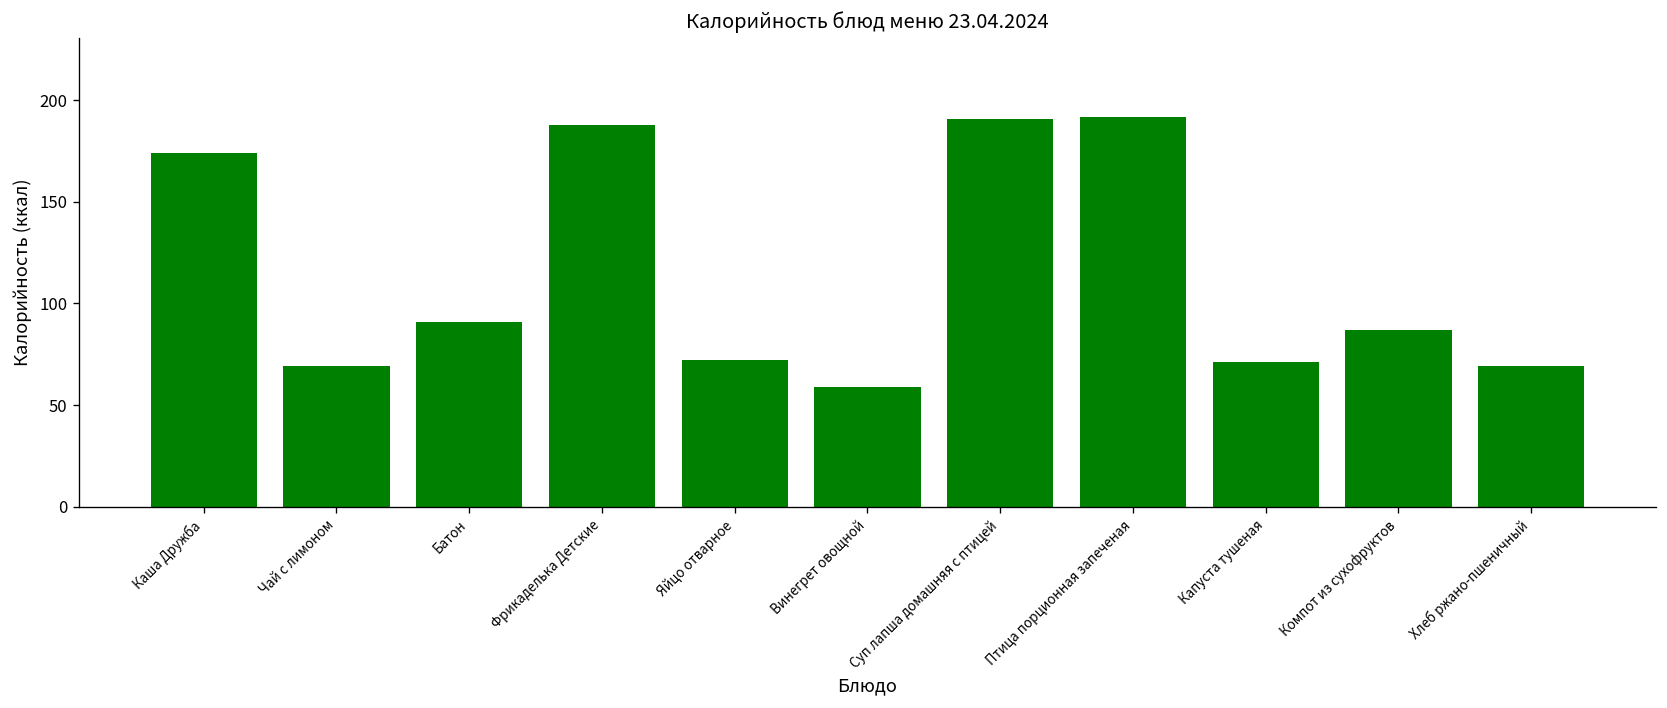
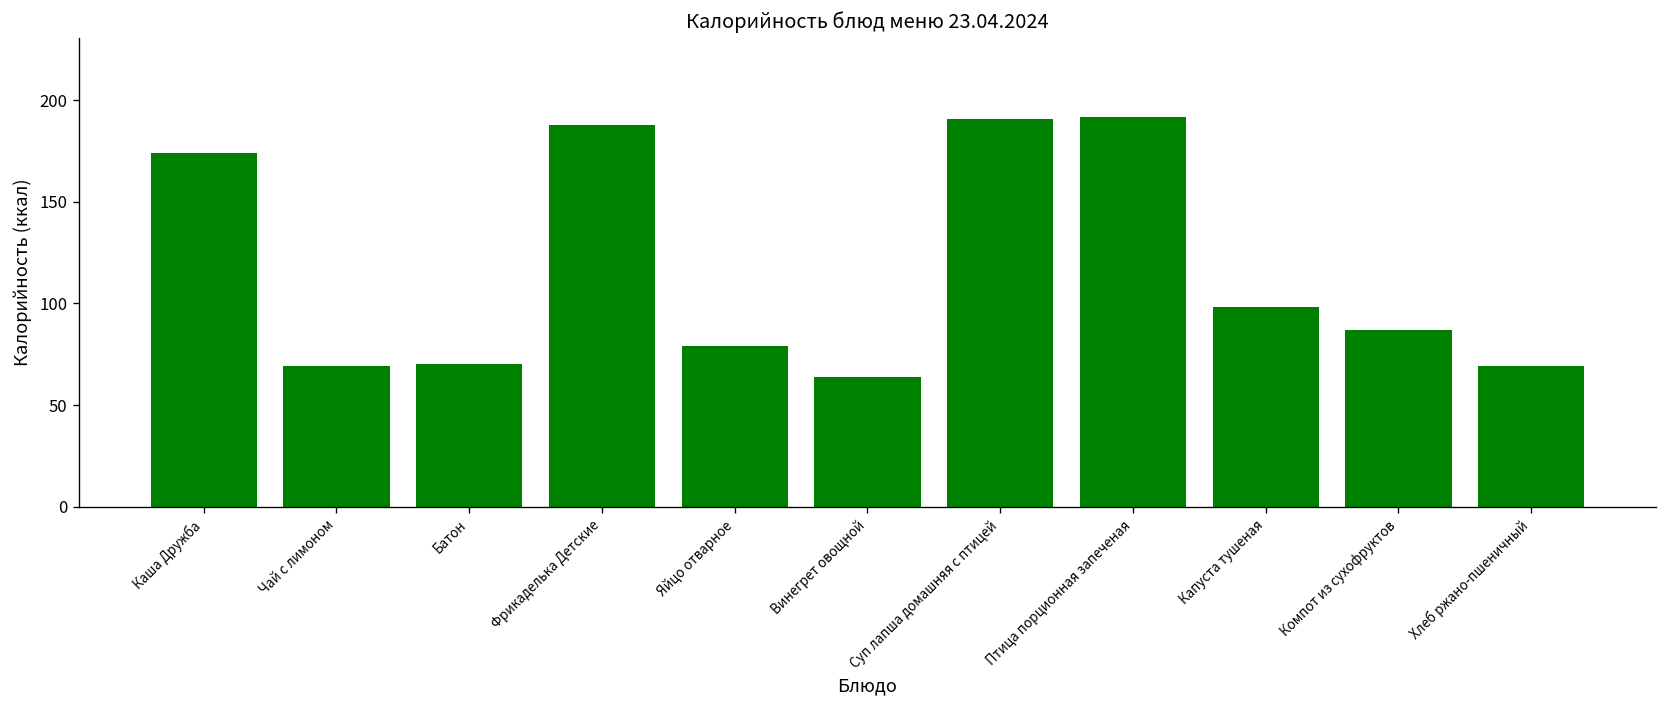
Батон: 91 -> 70
Яйцо отварное: 72 -> 79
Винегрет овощной: 59 -> 64
Капуста тушеная: 71 -> 98
